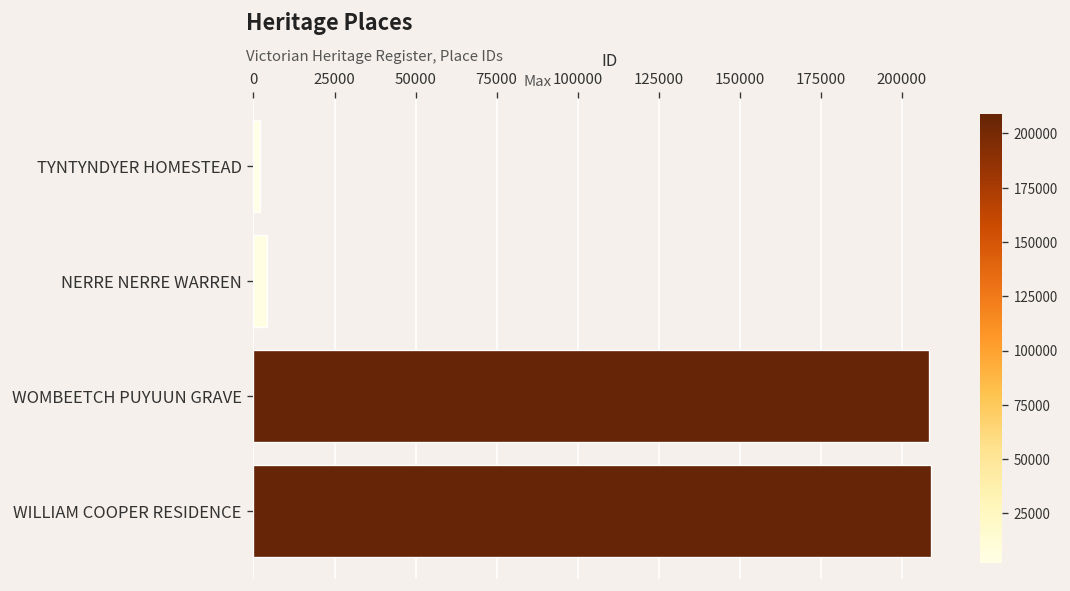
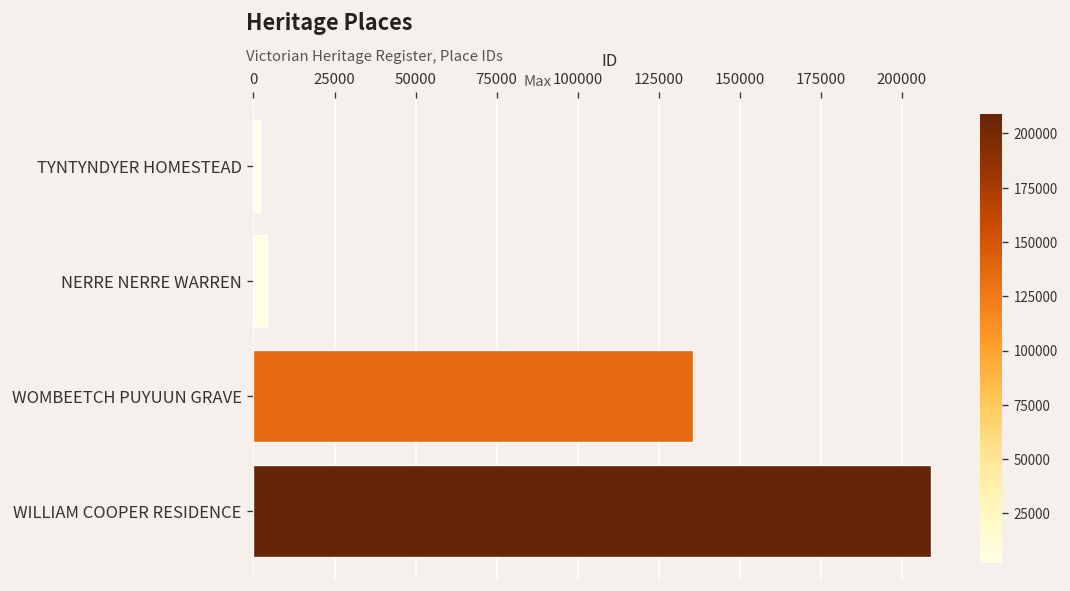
WOMBEETCH PUYUUN GRAVE: 209000 -> 136000
